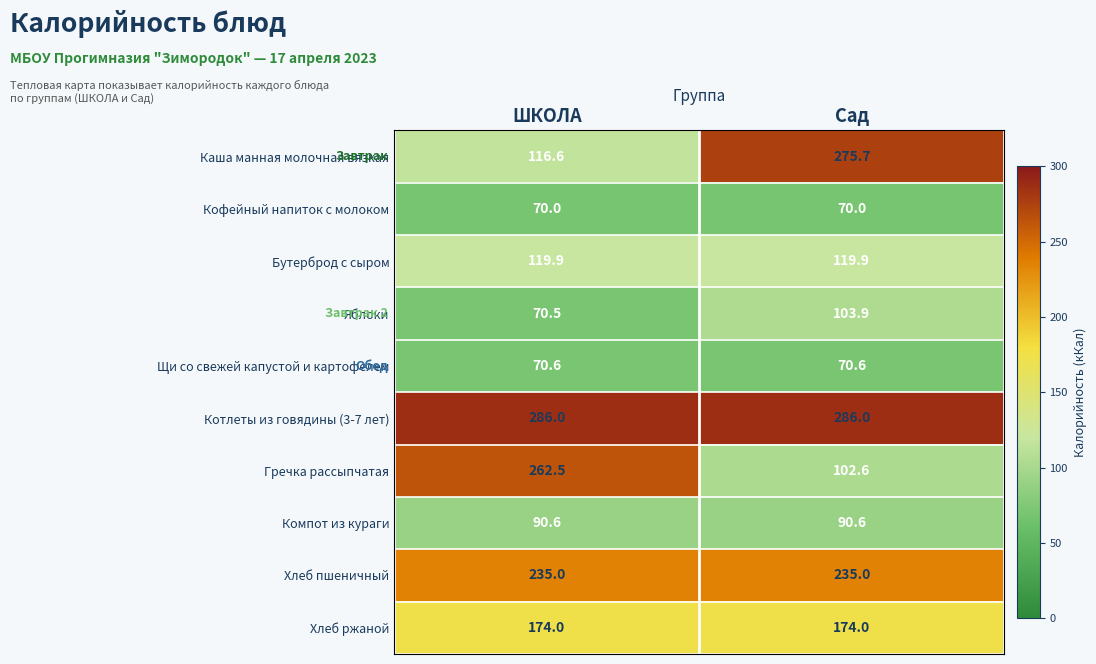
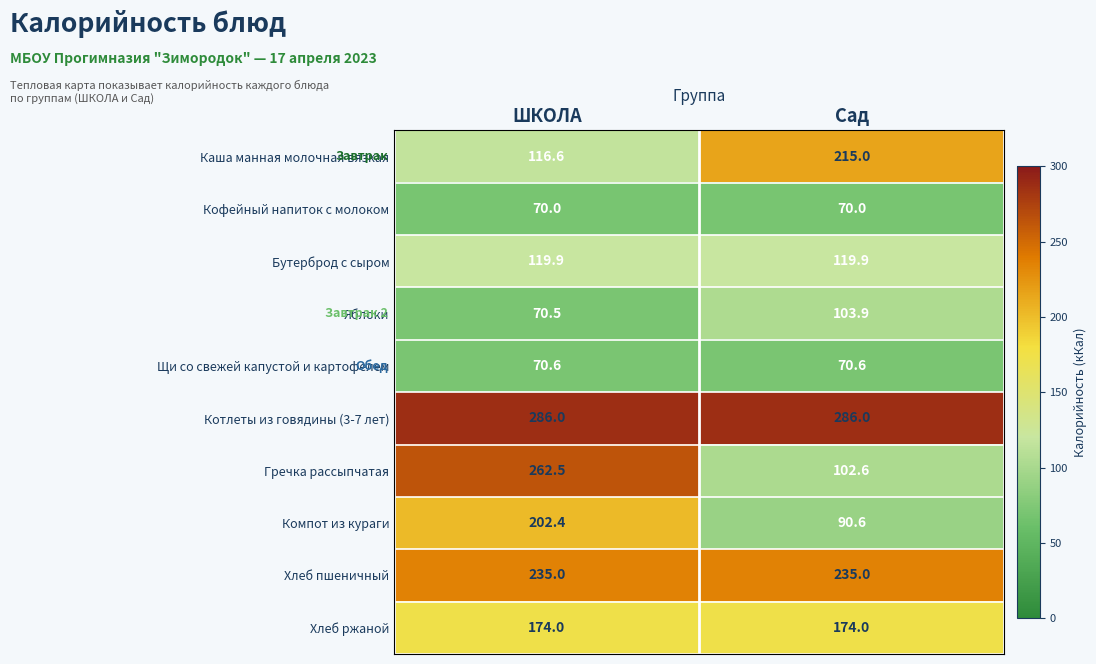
Каша манная молочная вязкая, Сад: 275.7 -> 215.0
Компот из кураги, ШКОЛА: 90.6 -> 202.4
